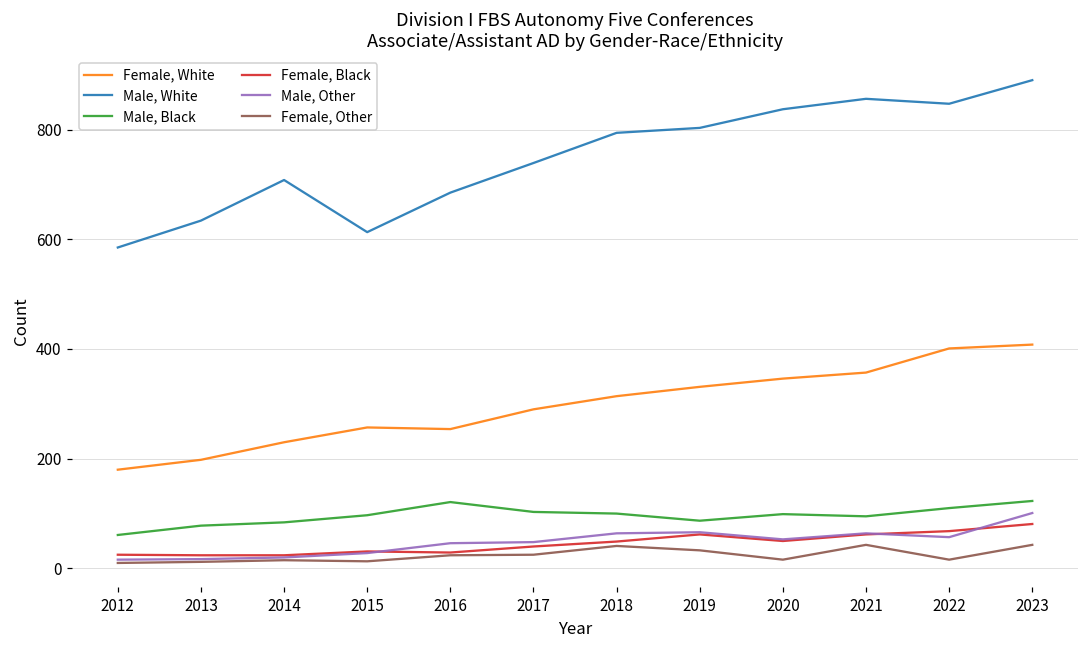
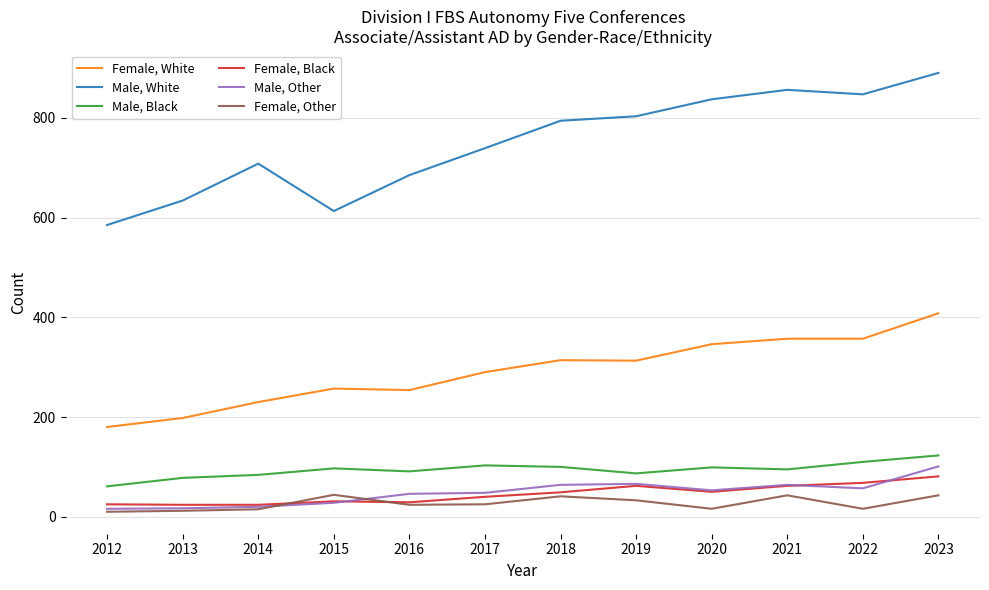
Female, Other, 2015: 10 -> 40
Male, Black, 2016: 120 -> 90
Female, White, 2019: 330 -> 310
Female, White, 2022: 400 -> 360
